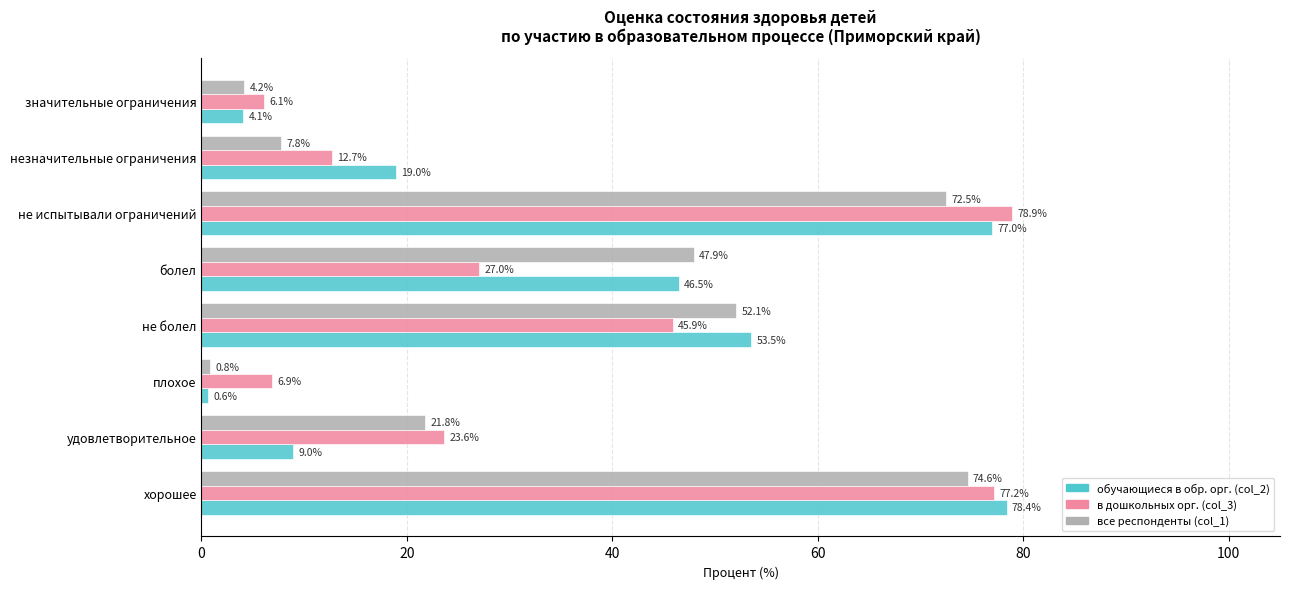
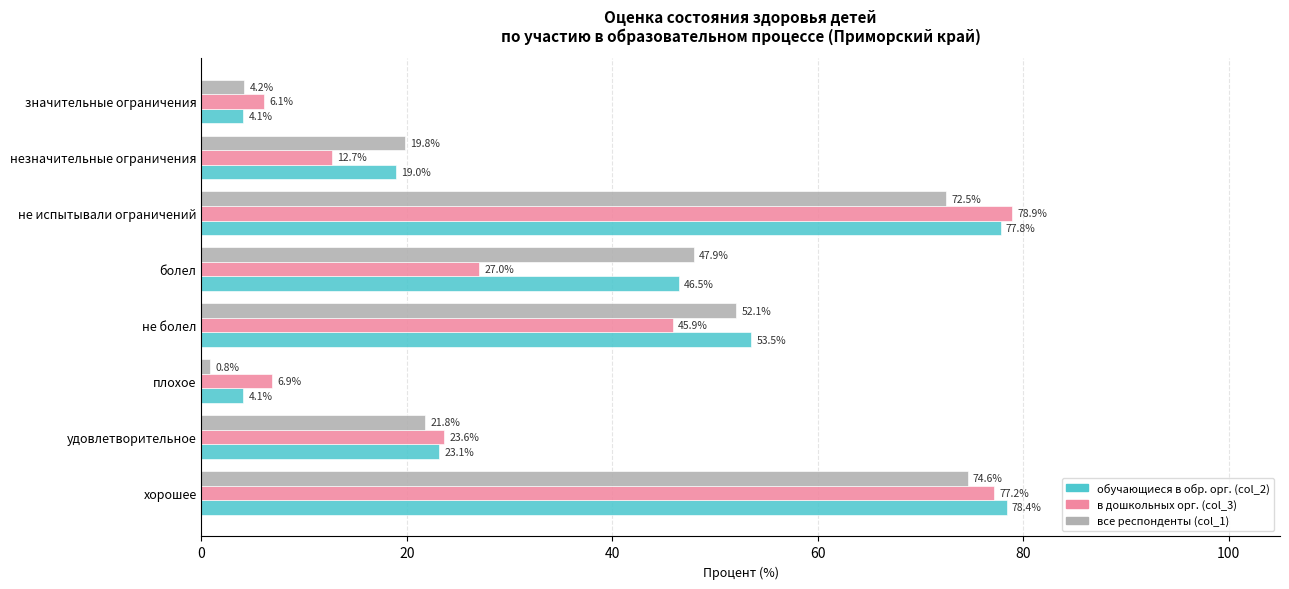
все респонденты (col_1), незначительные ограничения: 7.8% -> 19.8%
обучающиеся в обр. орг. (col_2), не испытывали ограничений: 77.0% -> 77.8%
обучающиеся в обр. орг. (col_2), плохое: 0.6% -> 4.1%
обучающиеся в обр. орг. (col_2), удовлетворительное: 9.0% -> 23.1%
